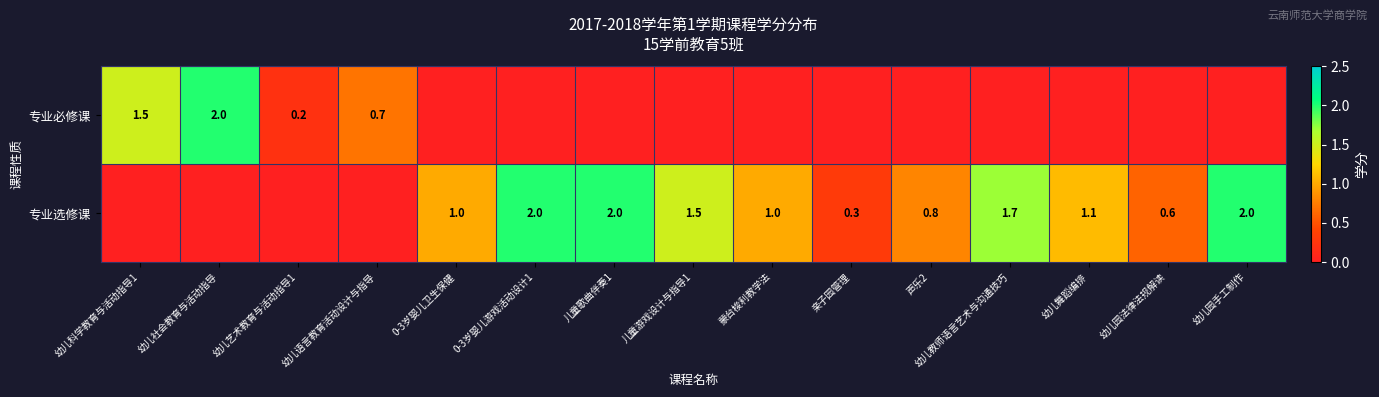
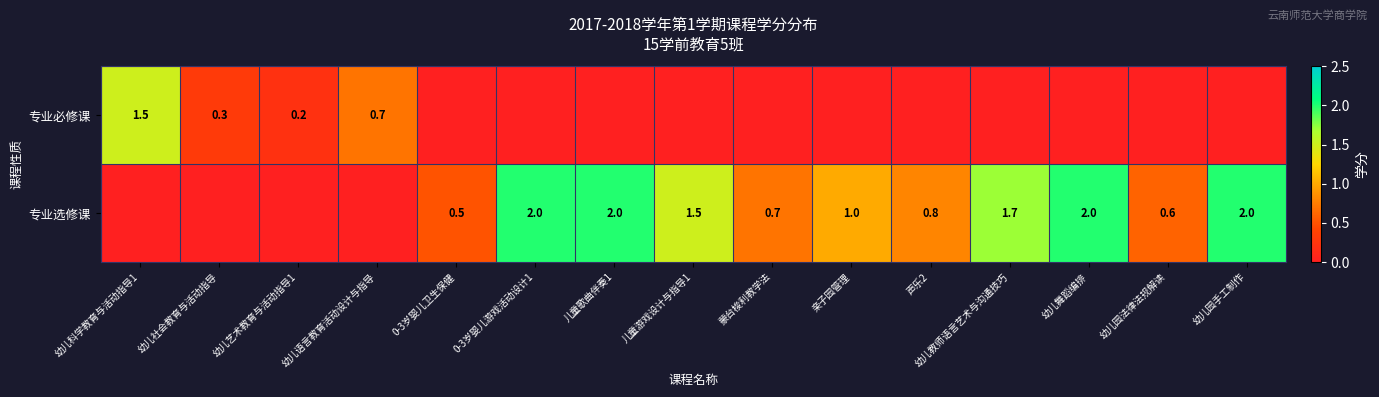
专业必修课, 幼儿社会教育与活动指导: 2.0 -> 0.3
专业选修课, 0-3岁婴儿卫生保健: 1.0 -> 0.5
专业选修课, 蒙台梭利教学法: 1.0 -> 0.7
专业选修课, 亲子园管理: 0.3 -> 1.0
专业选修课, 幼儿舞蹈编排: 1.1 -> 2.0
